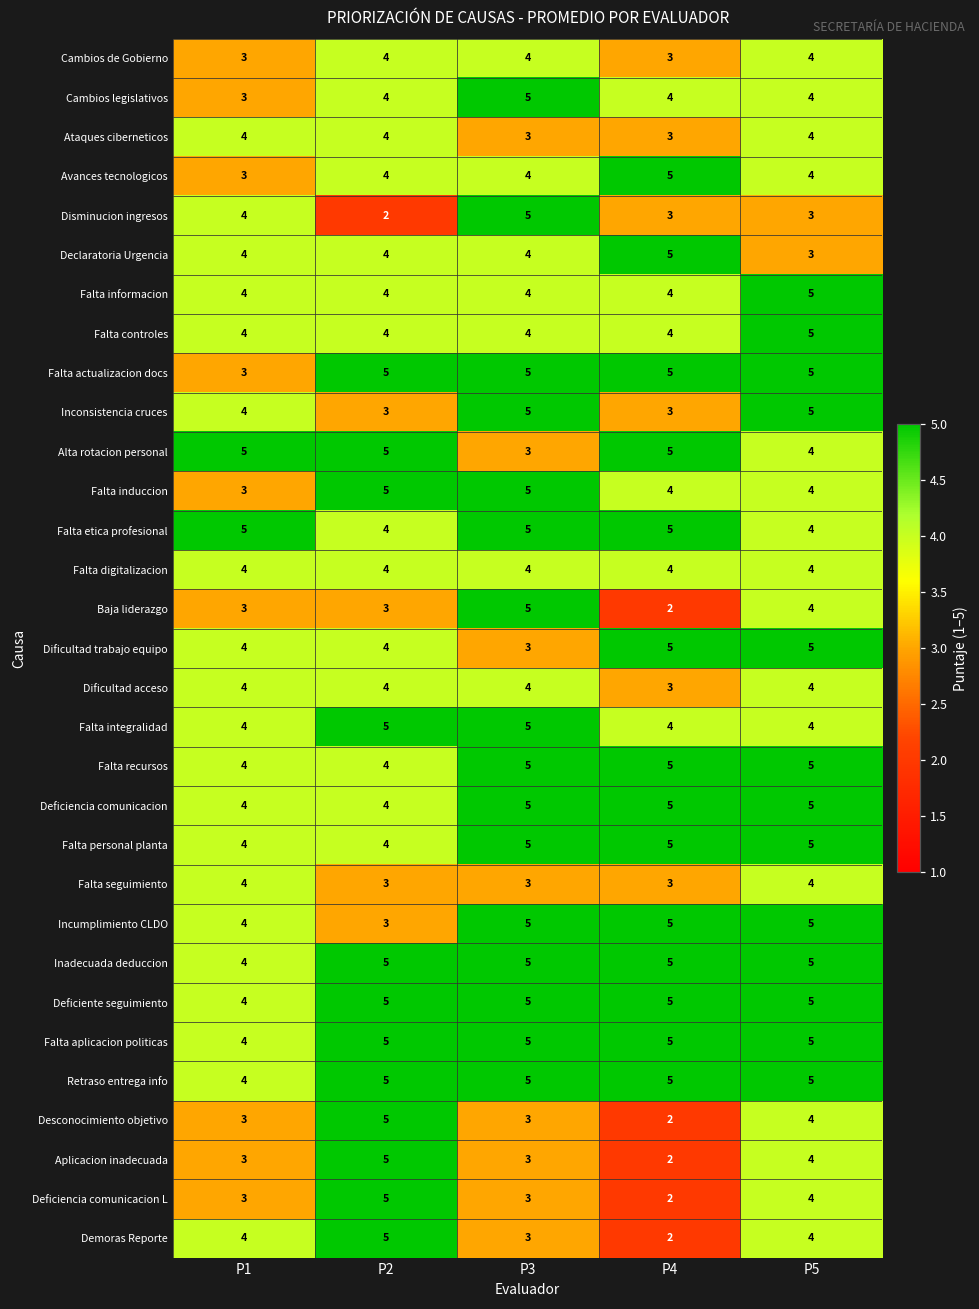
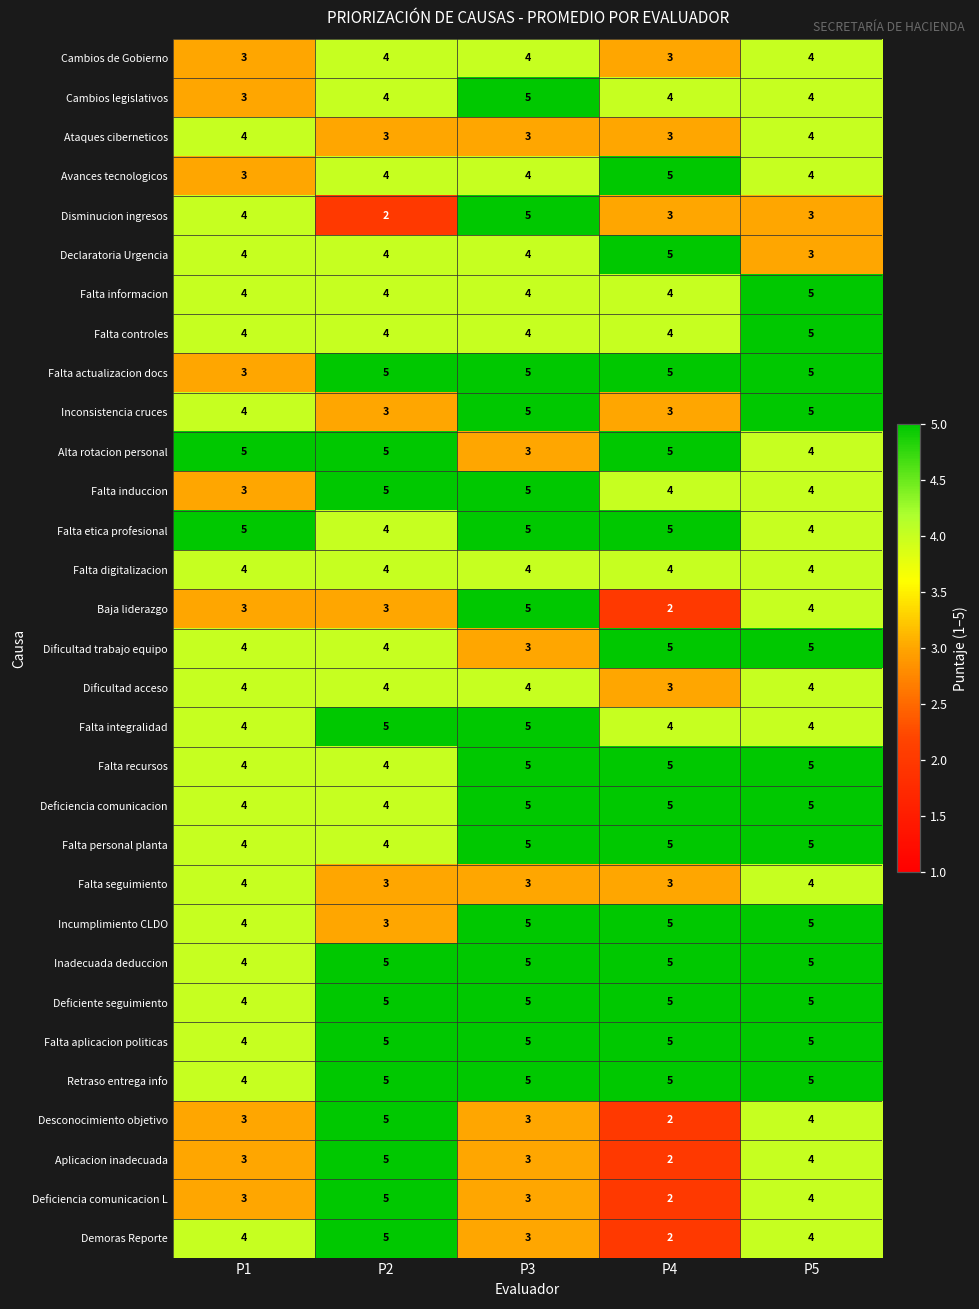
Ataques ciberneticos, P2: 4 -> 3
